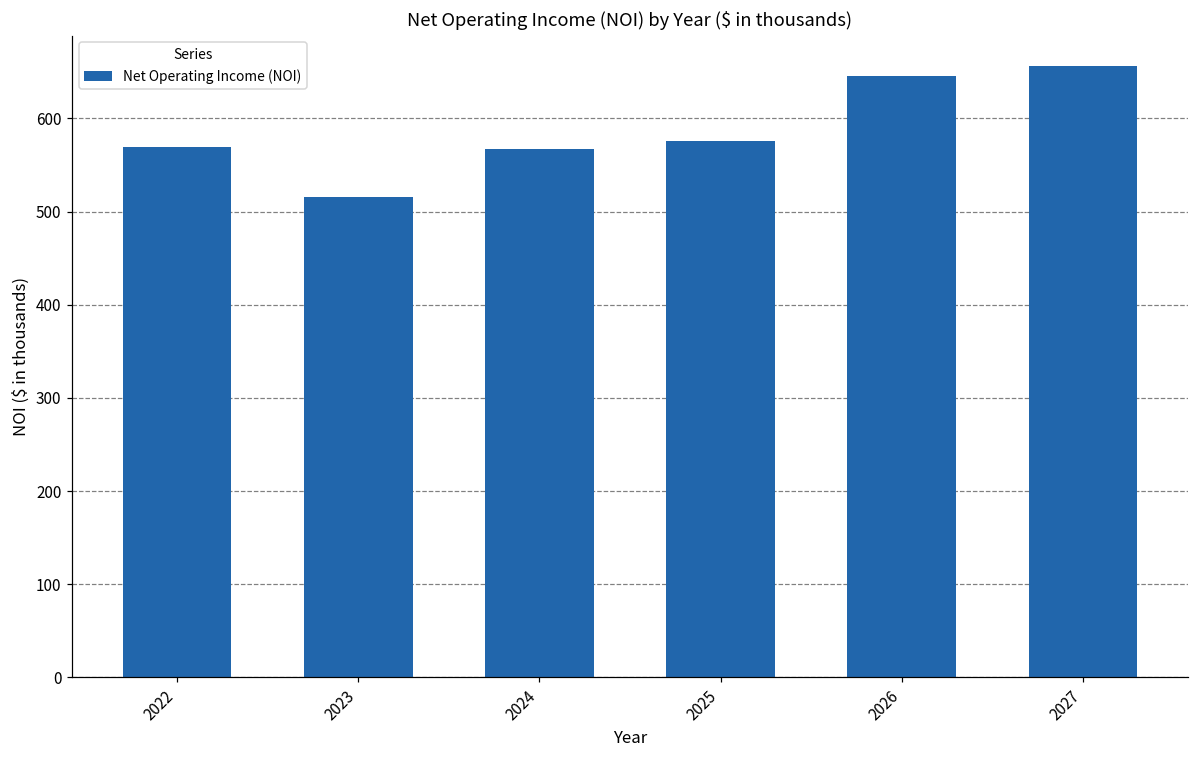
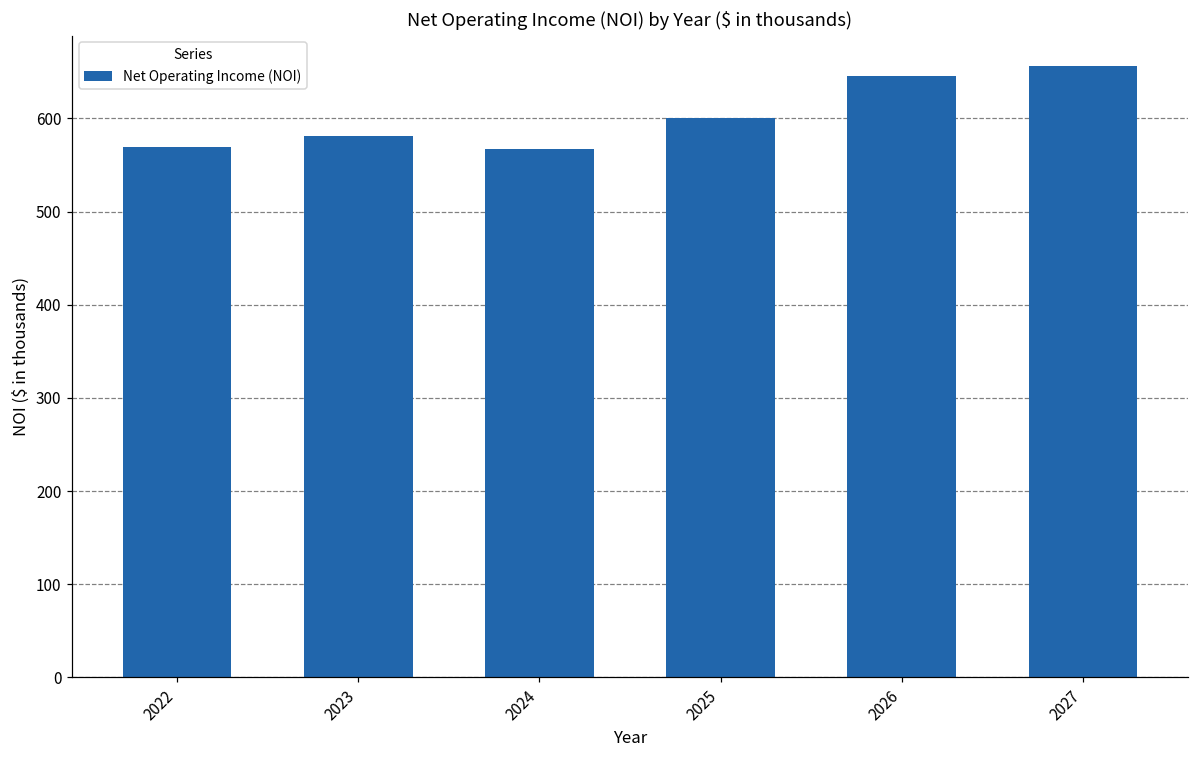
2023: 520 -> 580
2025: 580 -> 600
